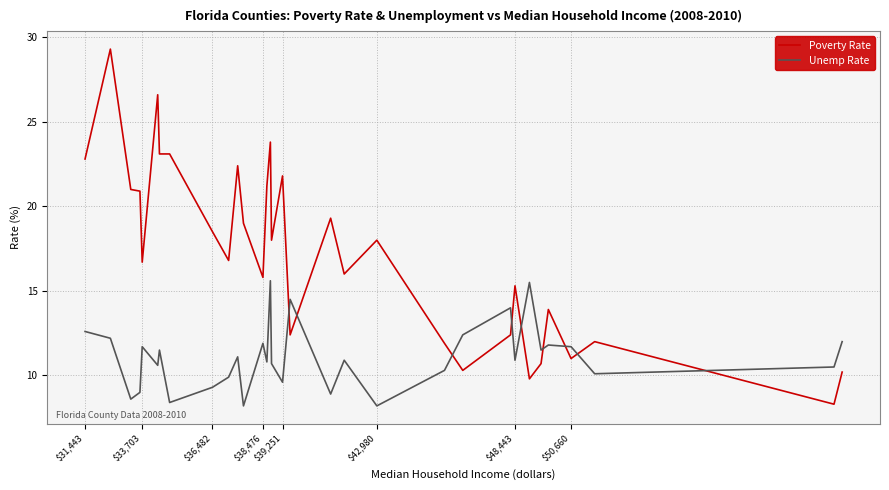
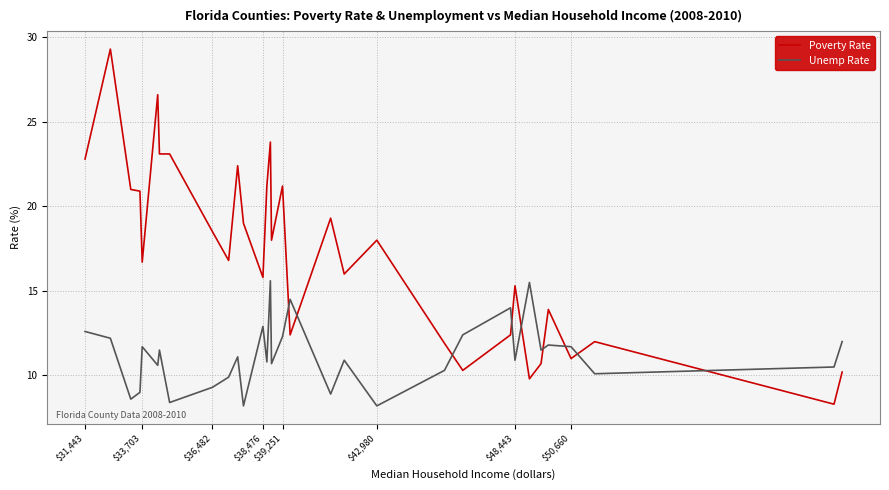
Unemp Rate, $38,476: 11.9 -> 12.9
Poverty Rate, $39,251: 21.8 -> 21.2
Unemp Rate, $39,251: 9.6 -> 12.3
